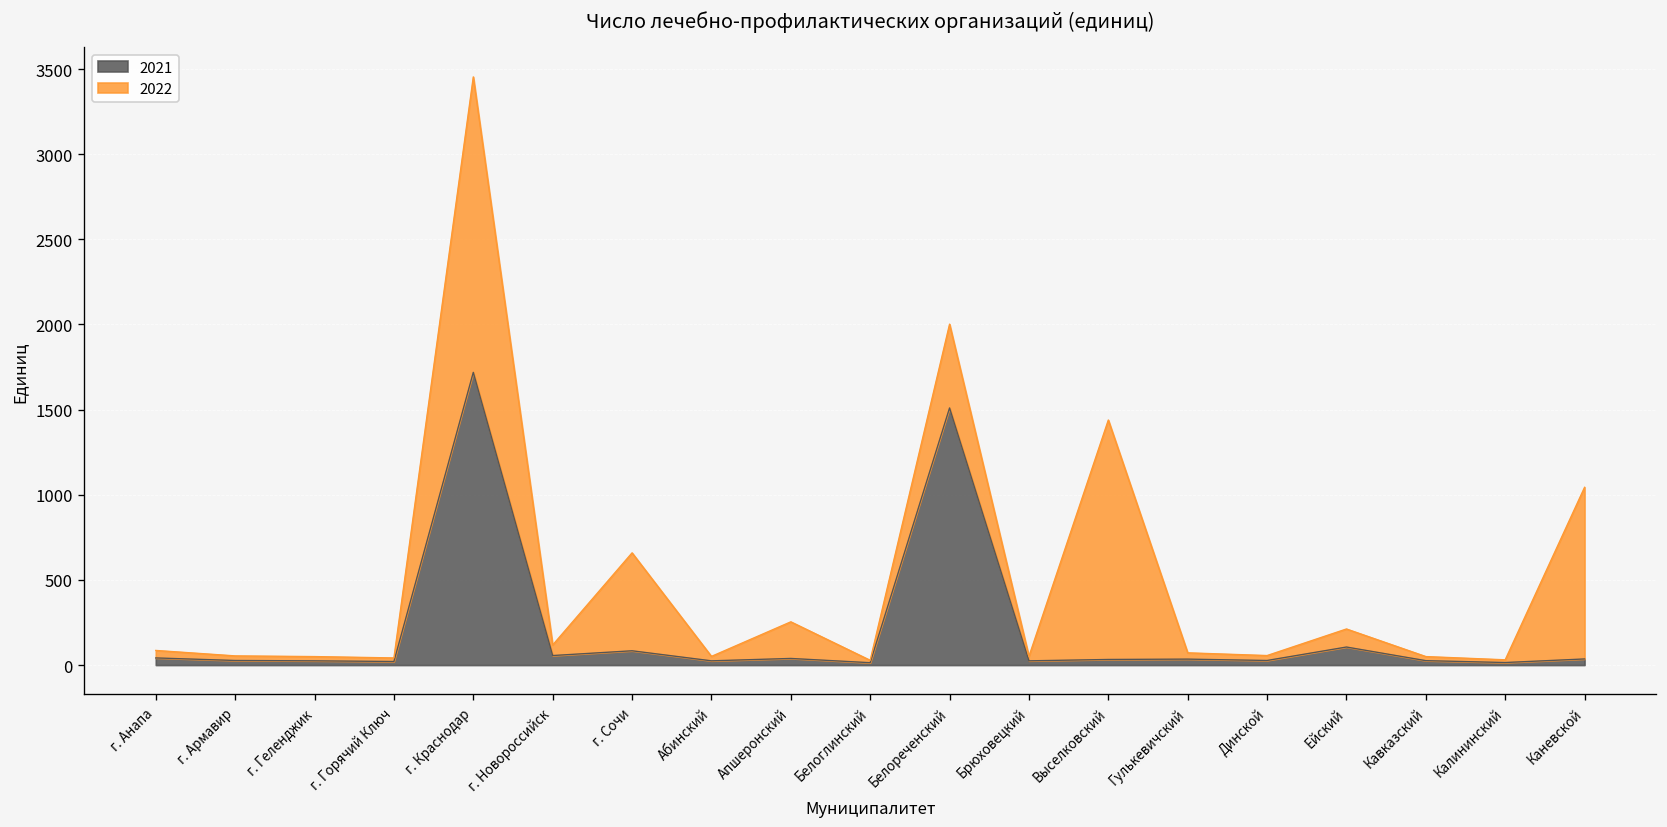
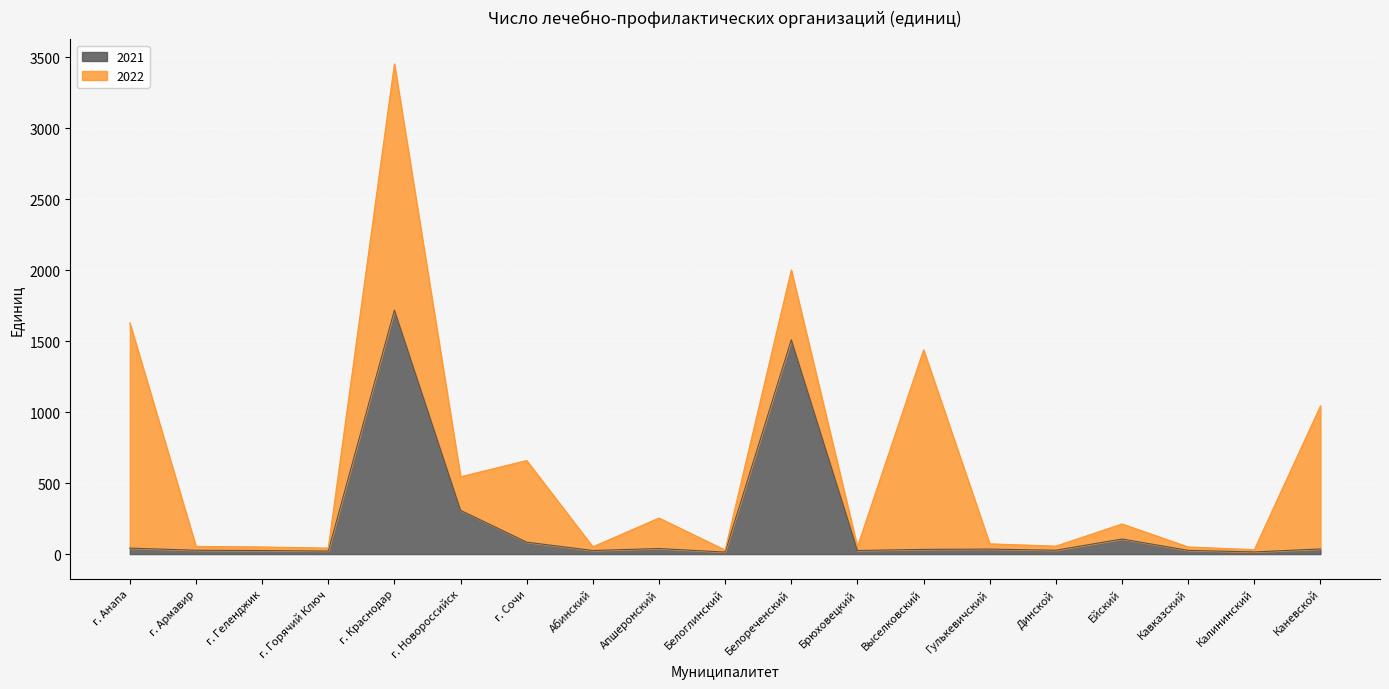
2022, г. Анапа: 40 -> 1590
2021, г. Новороссийск: 60 -> 310
2022, г. Новороссийск: 60 -> 240
